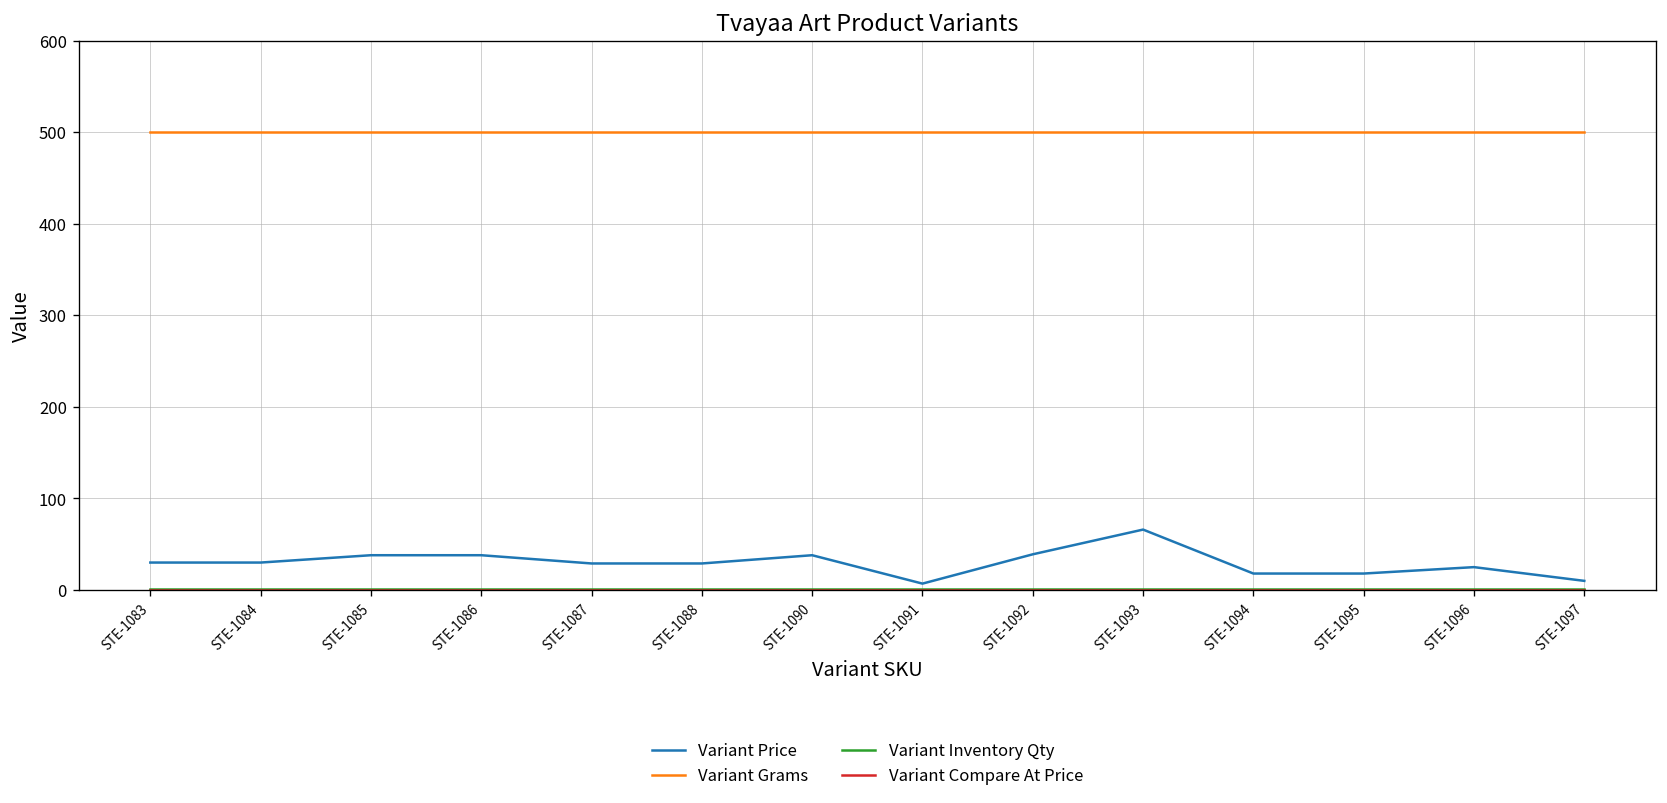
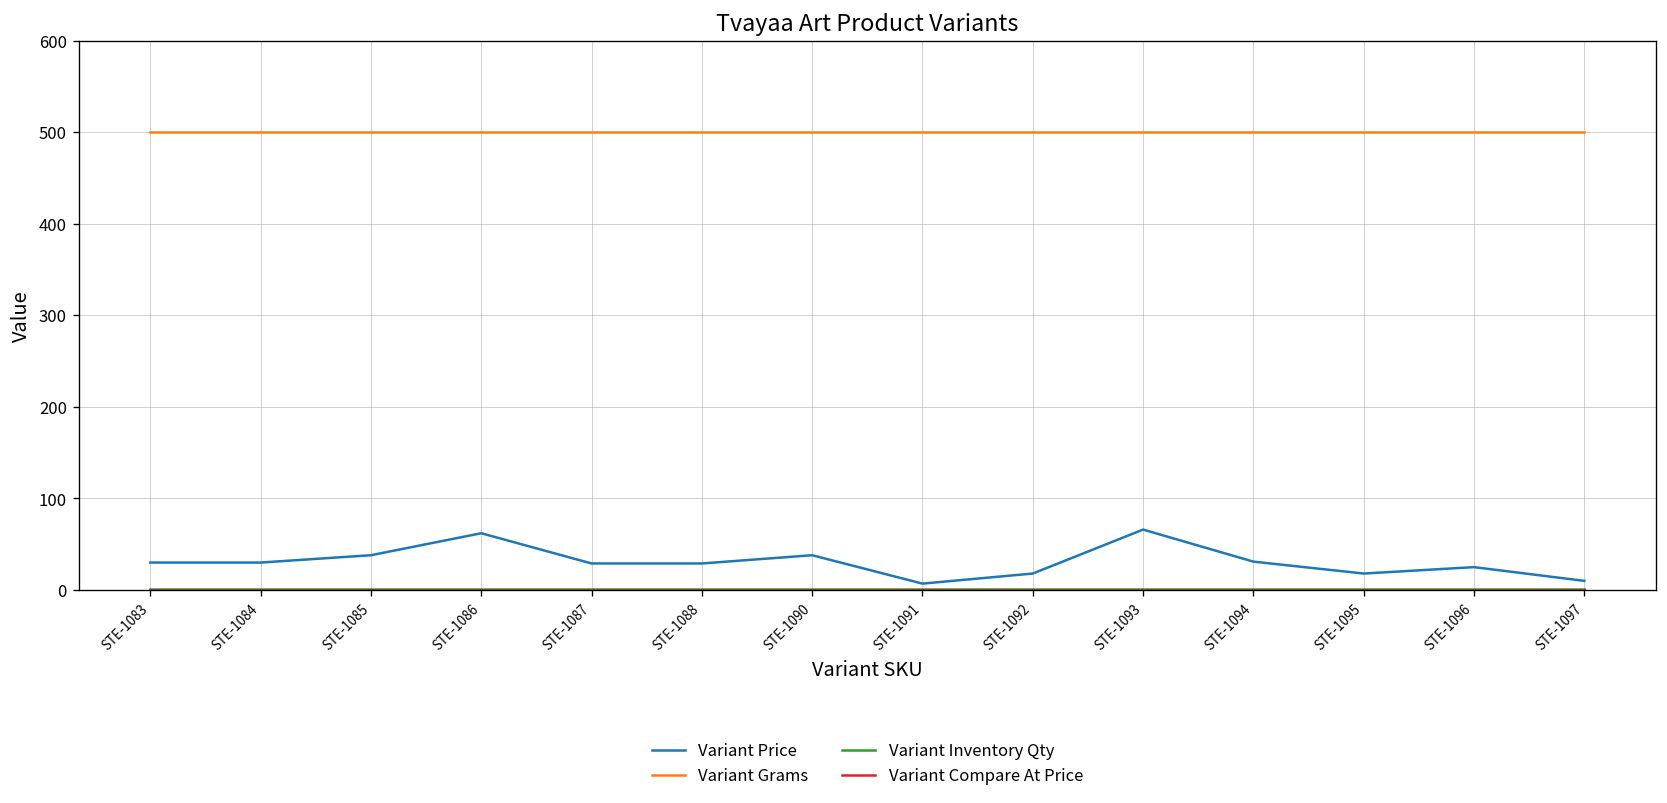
Variant Price, STE-1086: 40 -> 60
Variant Price, STE-1092: 40 -> 20
Variant Price, STE-1094: 20 -> 30
